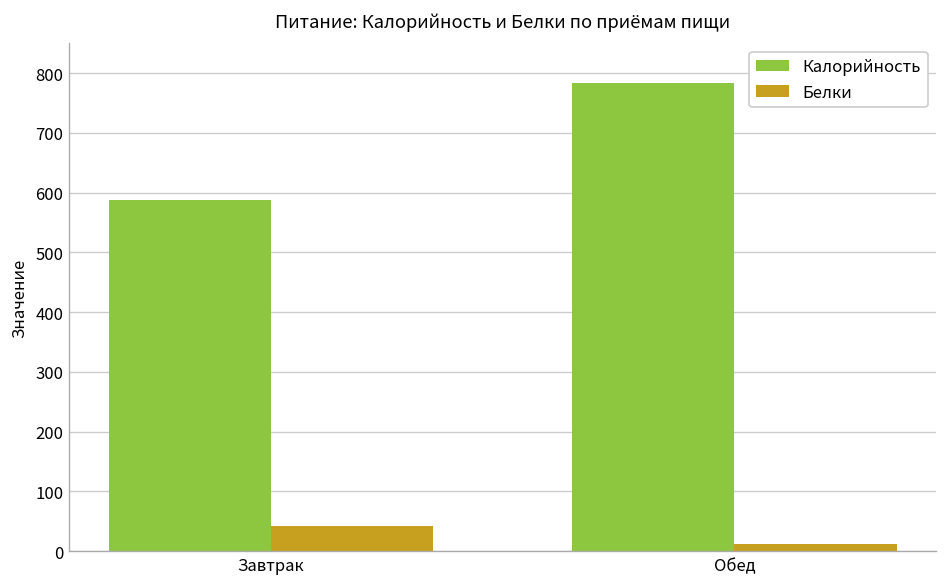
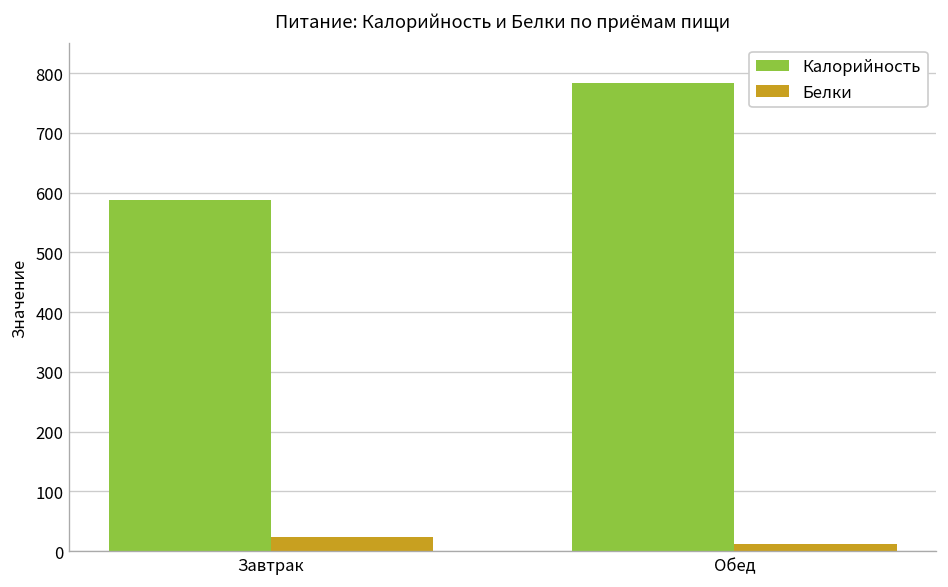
Белки, Завтрак: 40 -> 20
